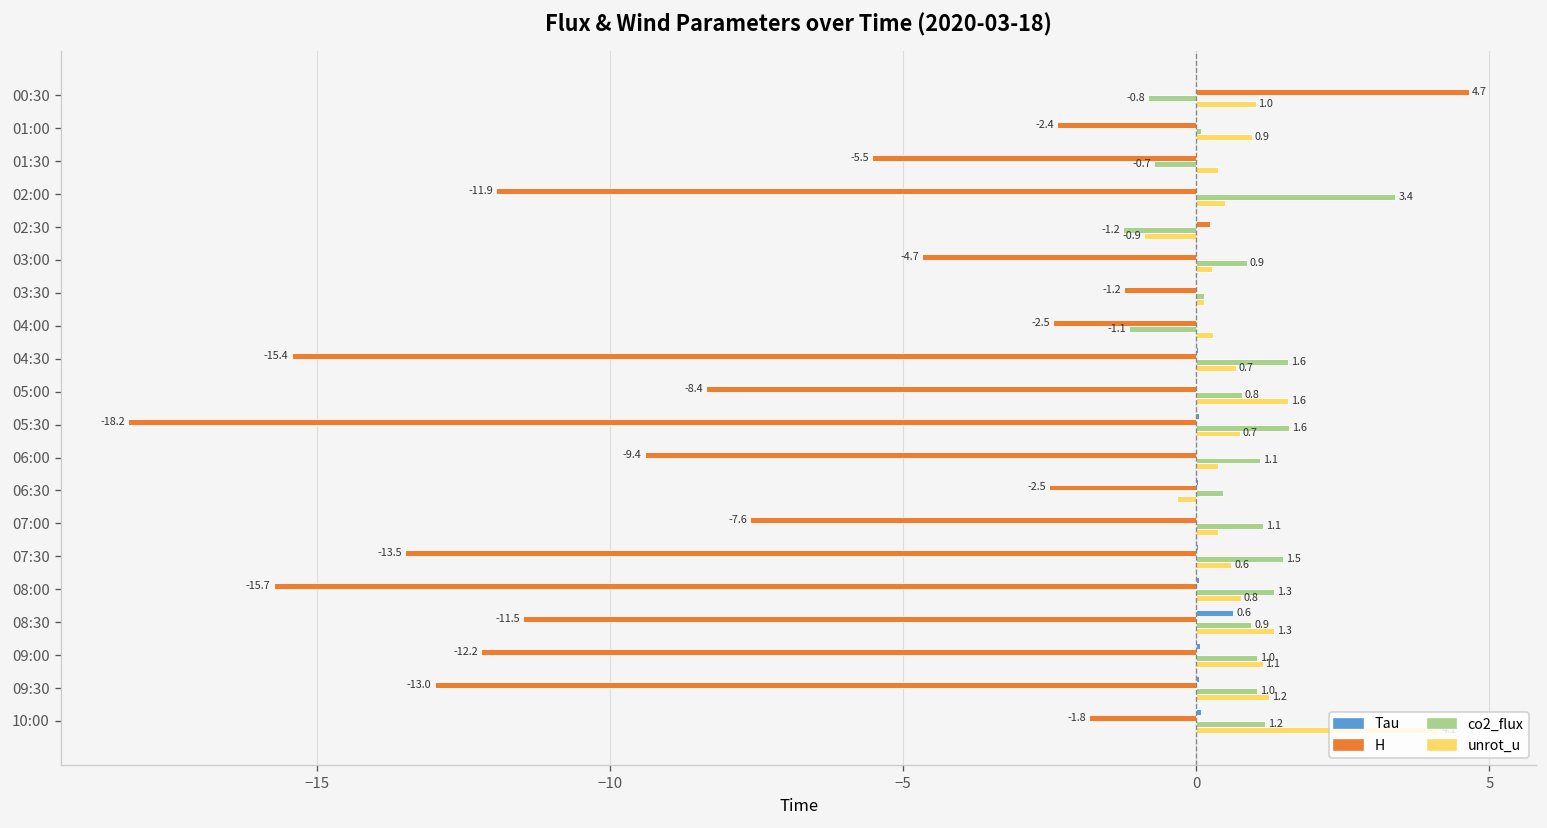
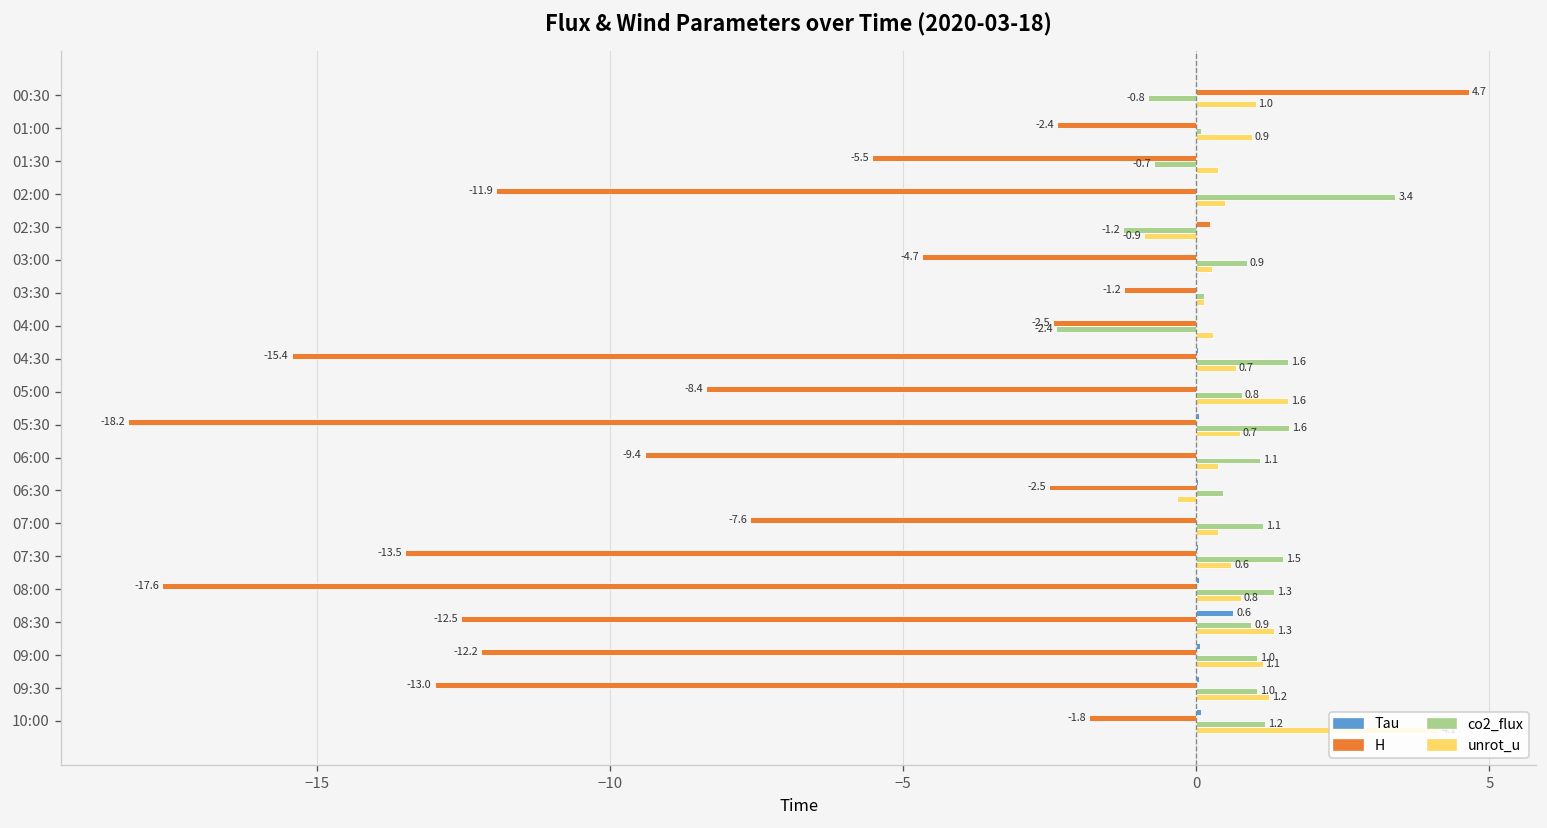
co2_flux, 04:00: -1.1 -> -2.4
H, 08:00: -15.7 -> -17.6
H, 08:30: -11.5 -> -12.5
